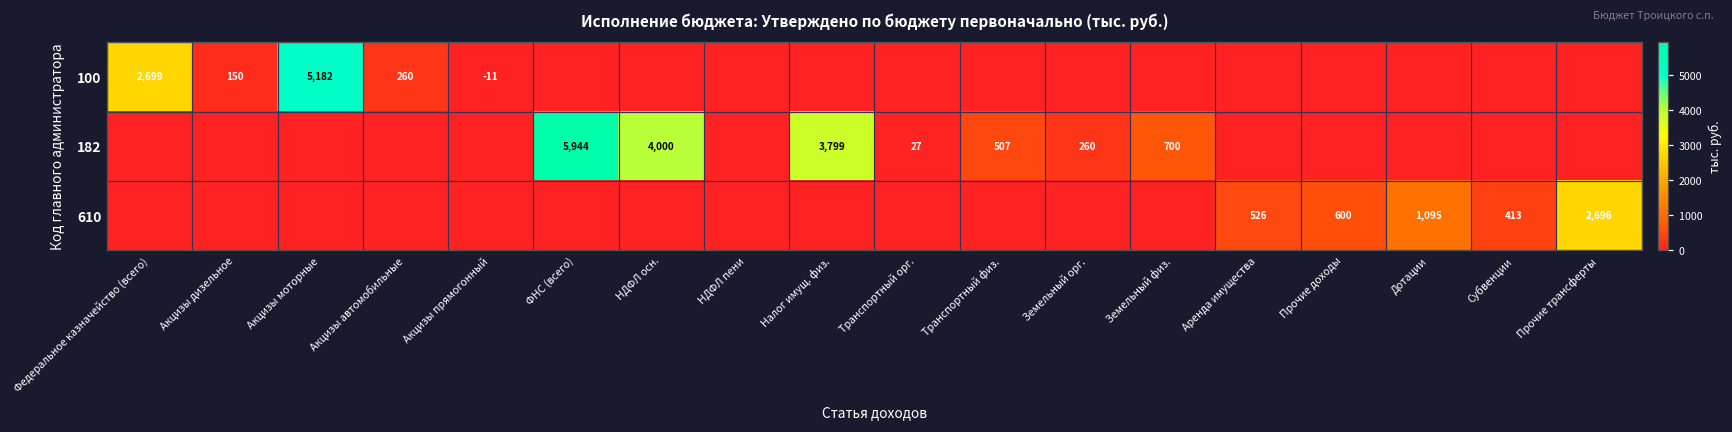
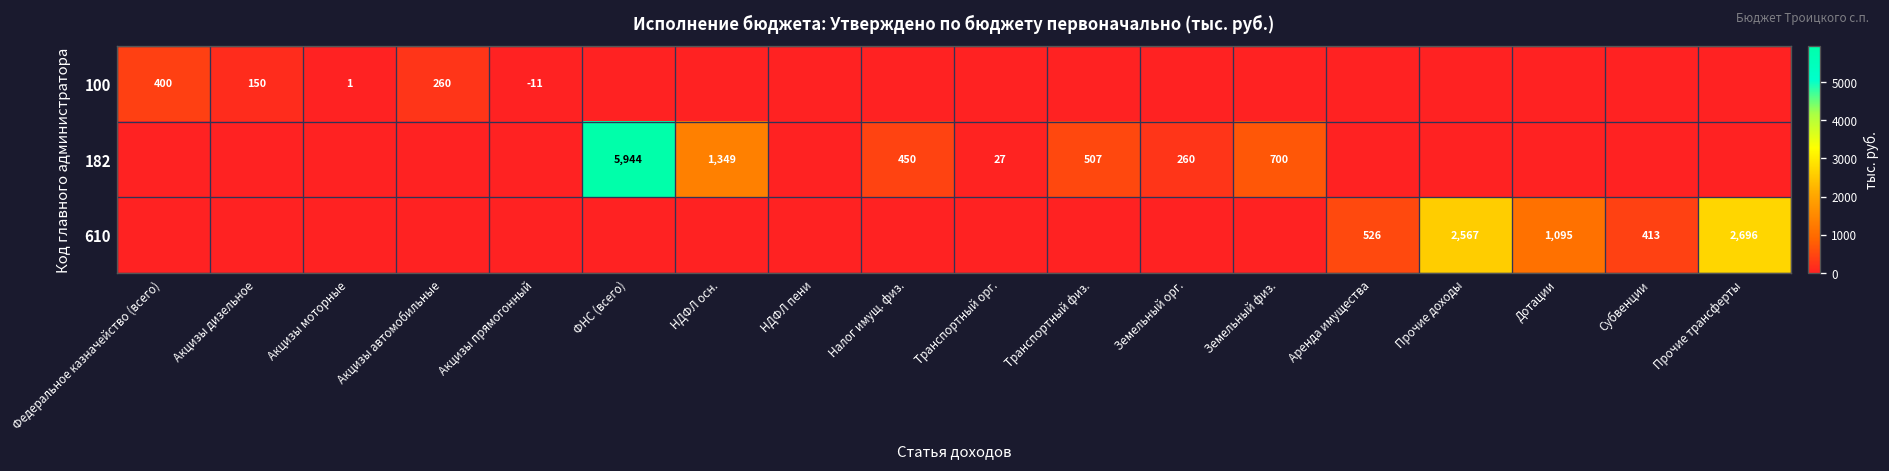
100, Федеральное казначейство (всего): 2,699 -> 400
100, Акцизы моторные: 5,182 -> 1
182, НДФЛ осн.: 4,000 -> 1,349
182, Налог имущ. физ.: 3,799 -> 450
610, Прочие доходы: 600 -> 2,567
